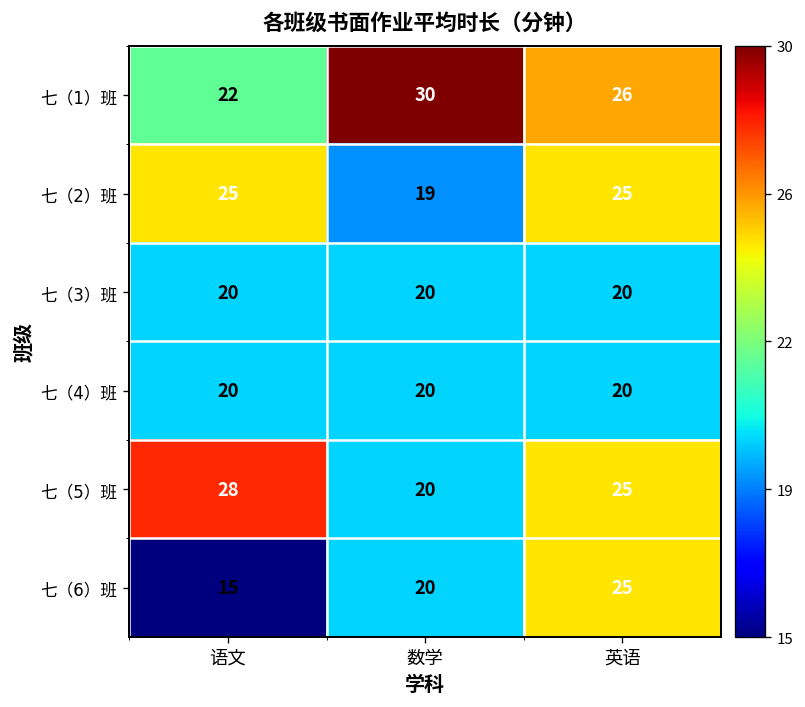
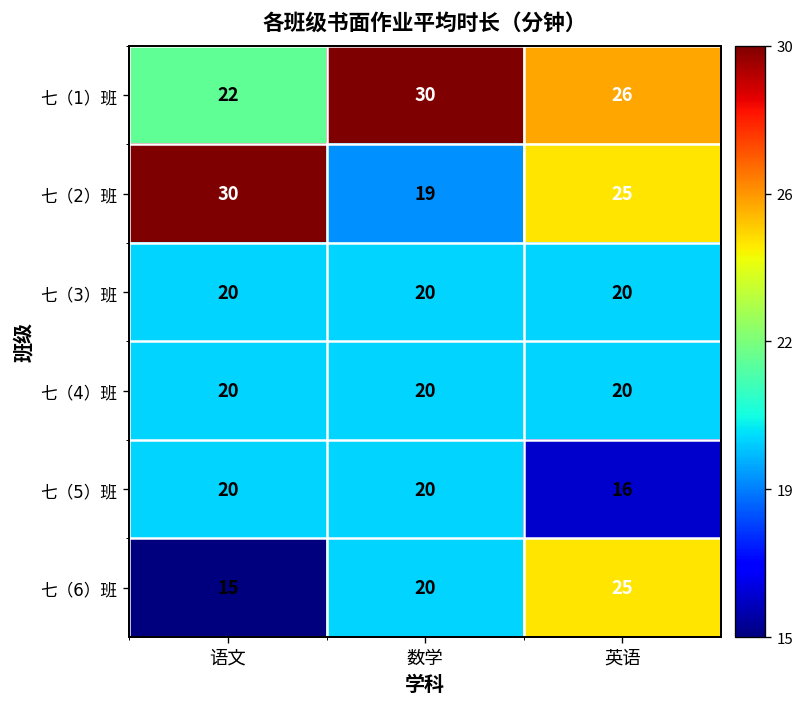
七（2）班, 语文: 25 -> 30
七（5）班, 语文: 28 -> 20
七（5）班, 英语: 25 -> 16
